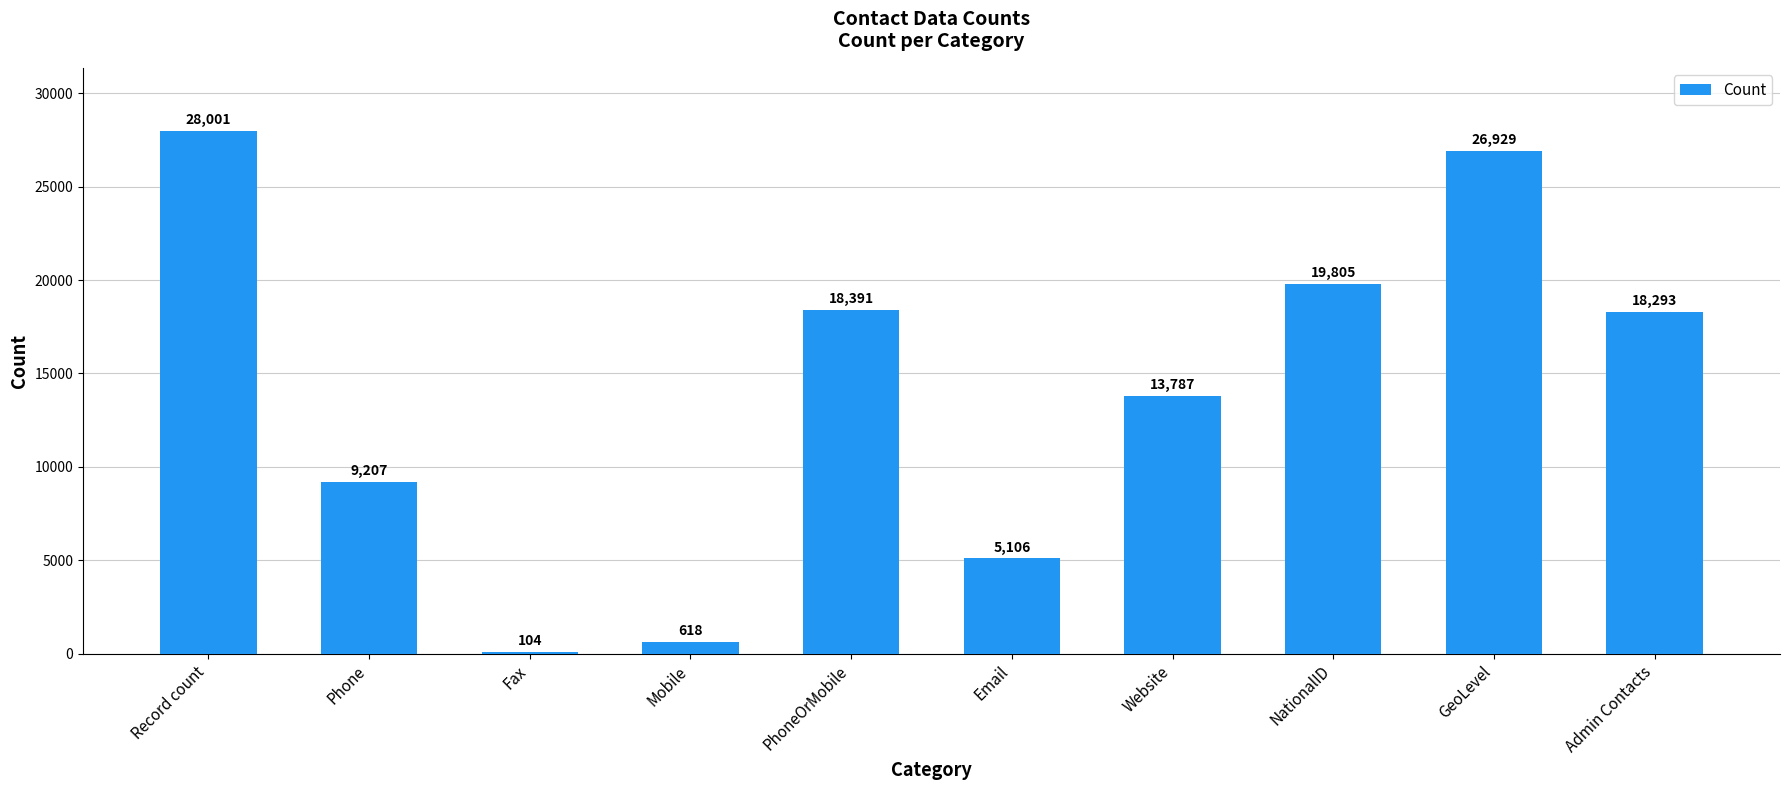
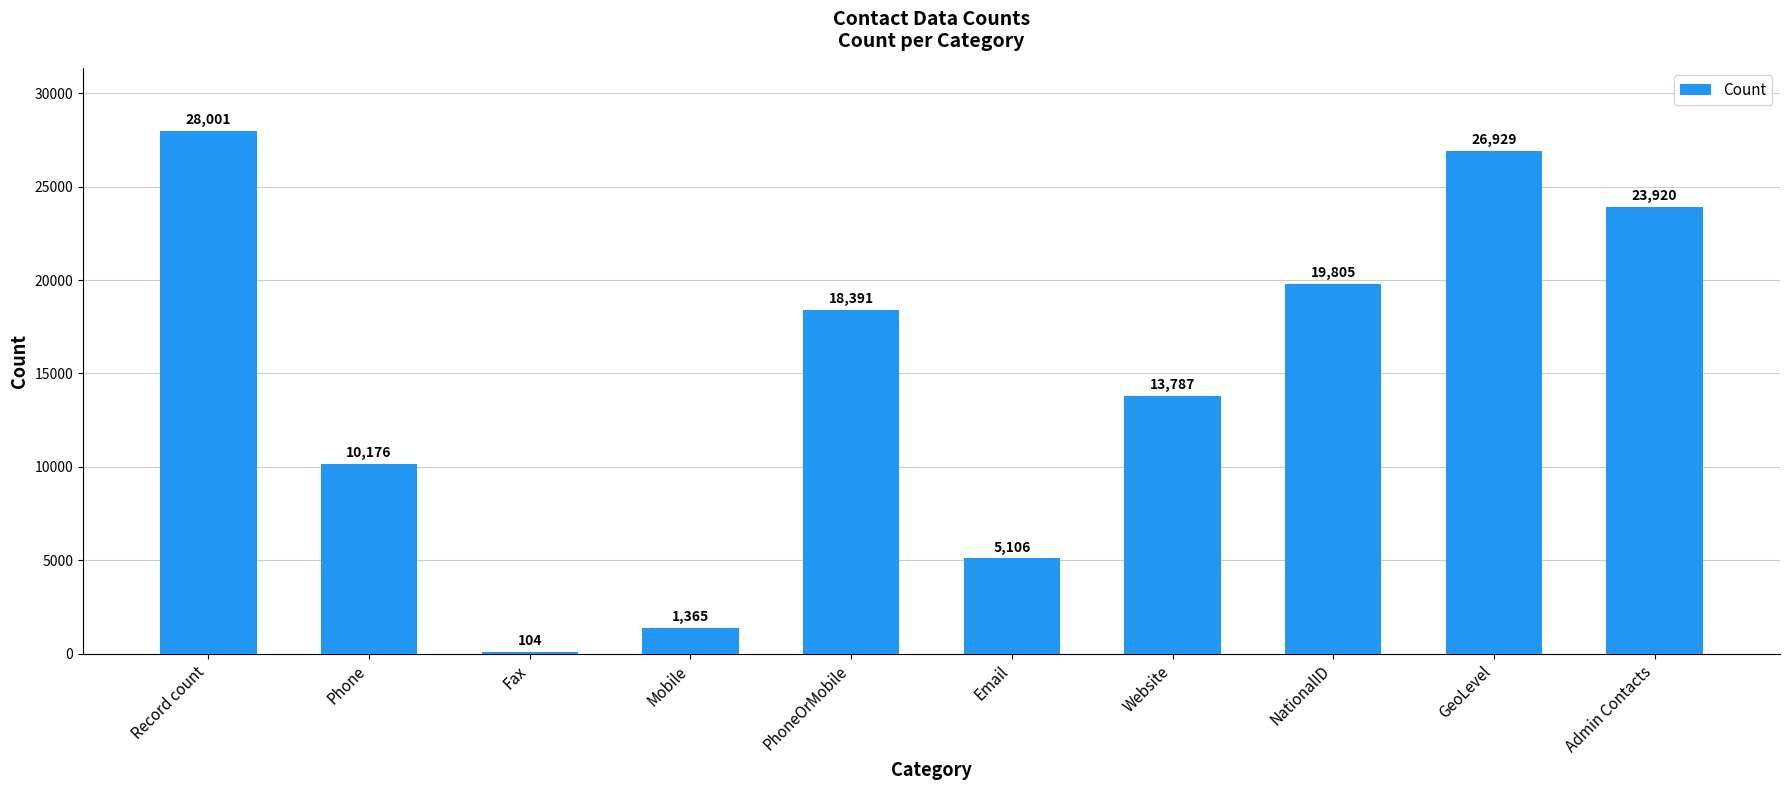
Phone: 9,207 -> 10,176
Mobile: 618 -> 1,365
Admin Contacts: 18,293 -> 23,920
